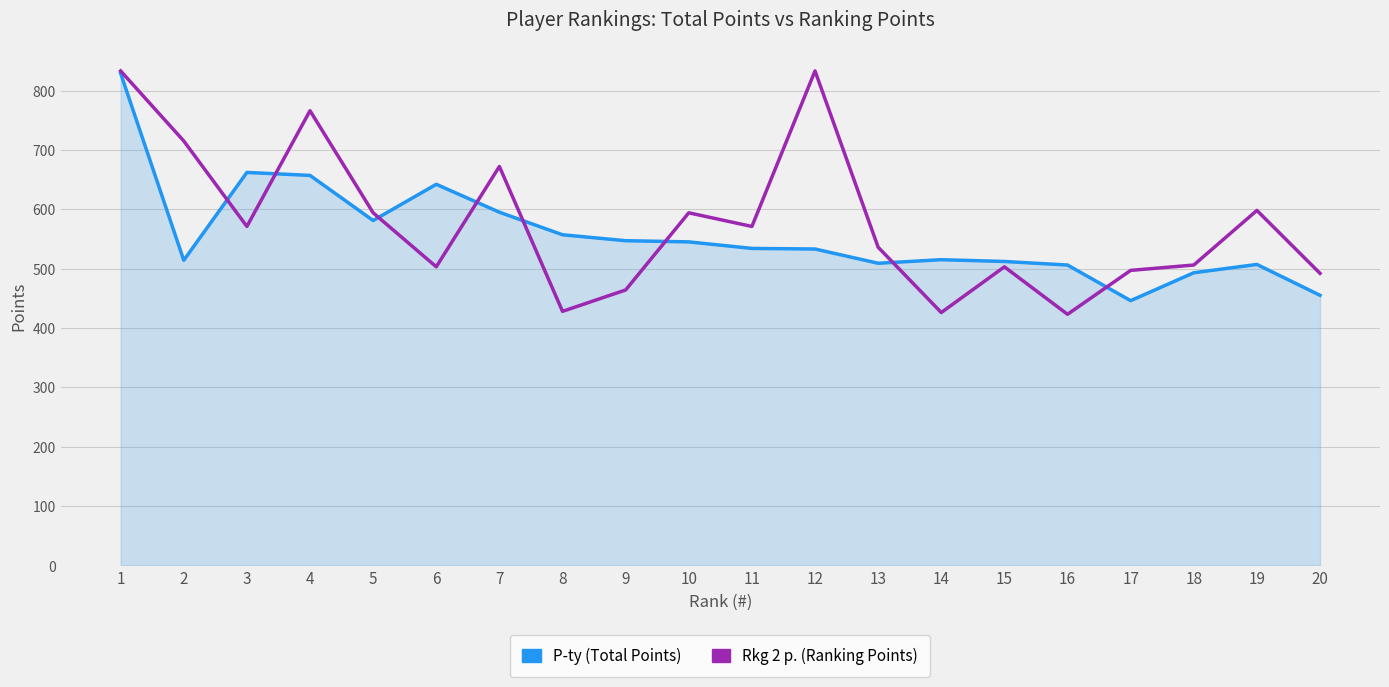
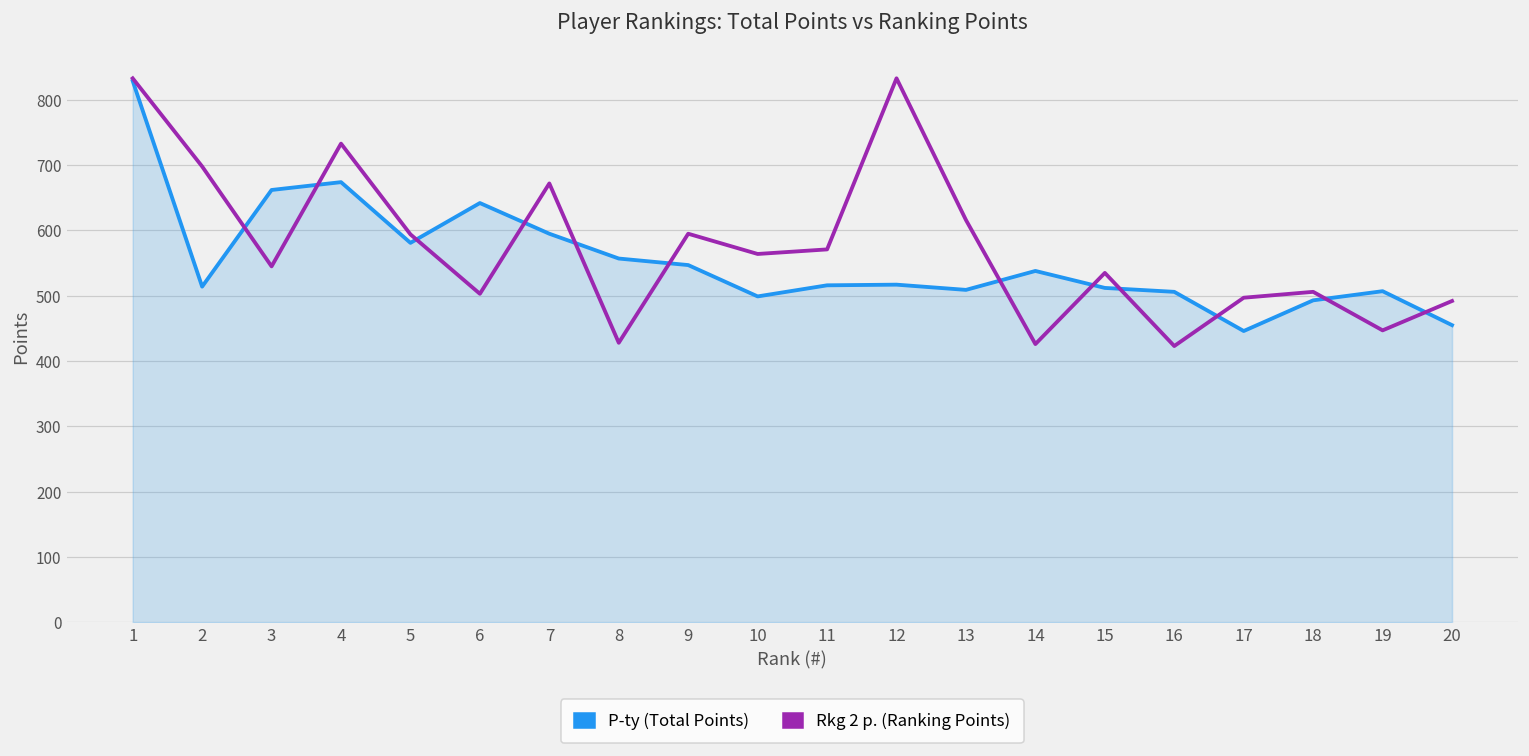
Rkg 2 p. (Ranking Points), 2: 720 -> 700
Rkg 2 p. (Ranking Points), 3: 570 -> 550
P-ty (Total Points), 4: 660 -> 670
Rkg 2 p. (Ranking Points), 4: 770 -> 730
Rkg 2 p. (Ranking Points), 9: 460 -> 600
P-ty (Total Points), 10: 550 -> 500
Rkg 2 p. (Ranking Points), 10: 590 -> 560
P-ty (Total Points), 11: 530 -> 520
P-ty (Total Points), 12: 530 -> 520
Rkg 2 p. (Ranking Points), 13: 540 -> 620
P-ty (Total Points), 14: 520 -> 540
Rkg 2 p. (Ranking Points), 15: 500 -> 540
Rkg 2 p. (Ranking Points), 19: 600 -> 450
